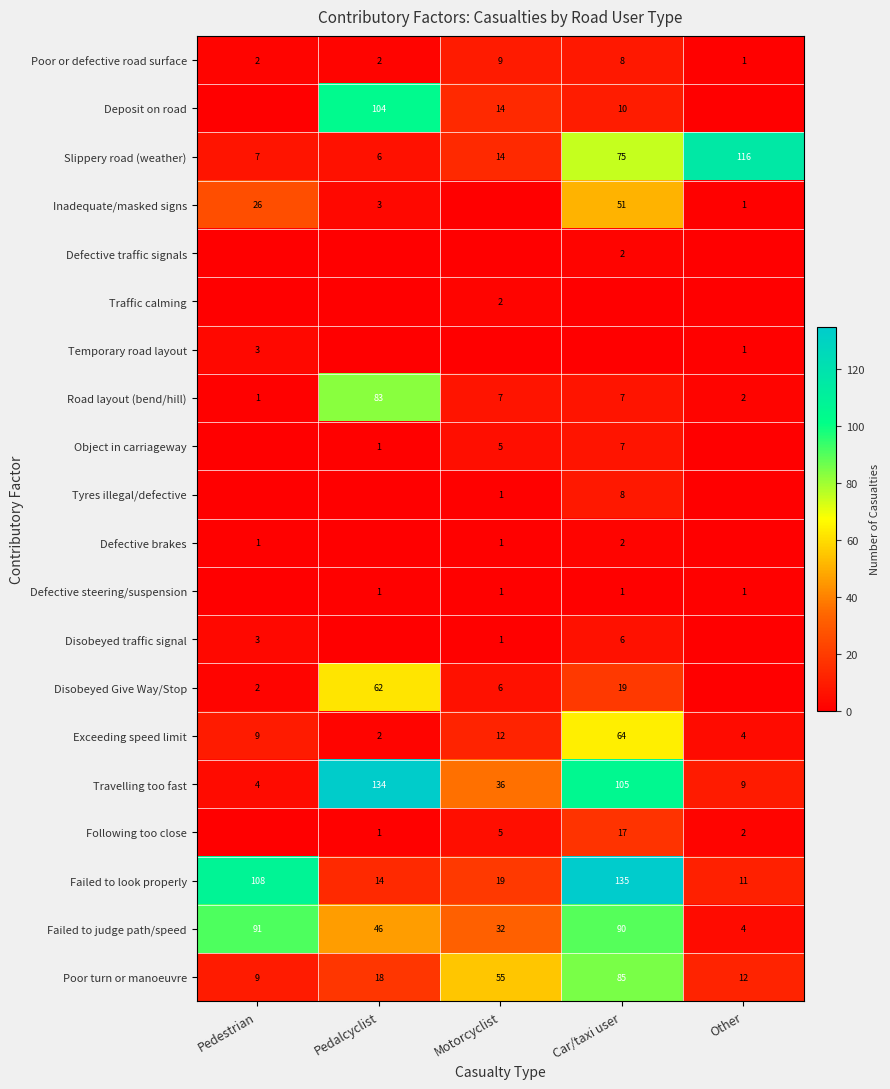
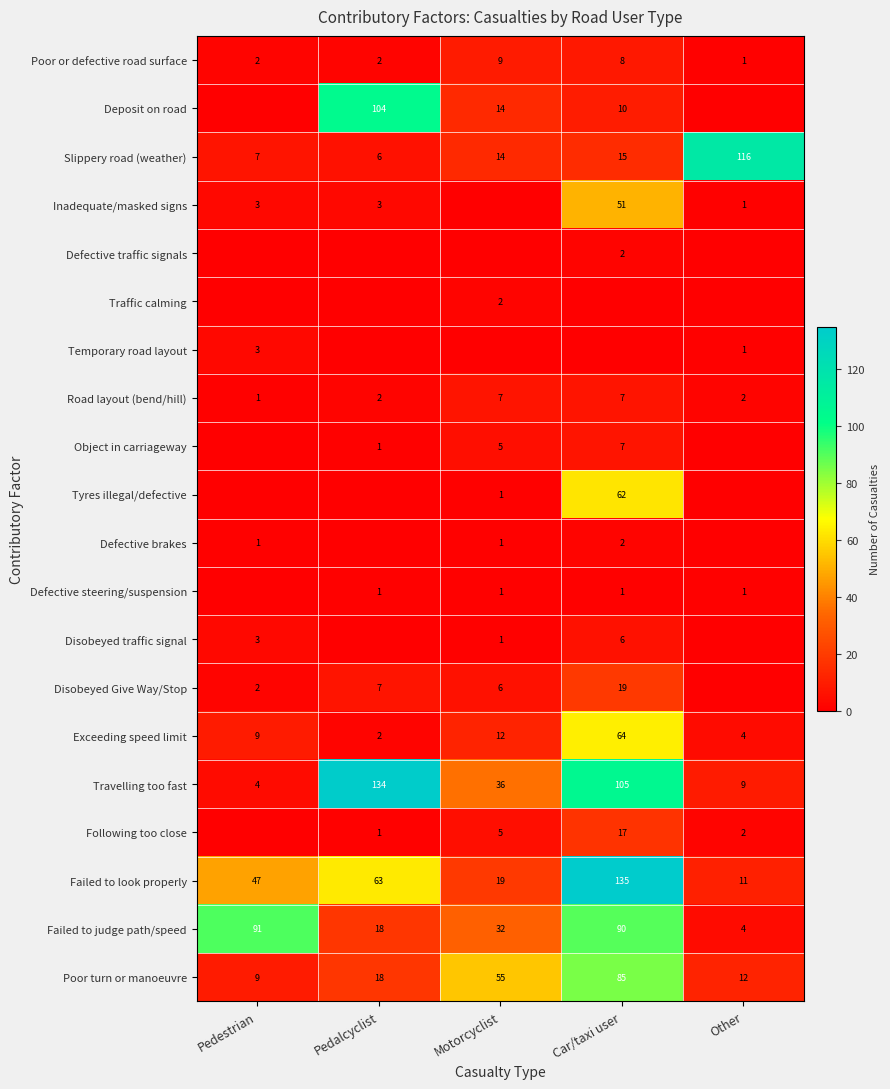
Slippery road (weather), Car/taxi user: 75 -> 15
Inadequate/masked signs, Pedestrian: 26 -> 3
Road layout (bend/hill), Pedalcyclist: 83 -> 2
Tyres illegal/defective, Car/taxi user: 8 -> 62
Disobeyed Give Way/Stop, Pedalcyclist: 62 -> 7
Failed to look properly, Pedestrian: 108 -> 47
Failed to look properly, Pedalcyclist: 14 -> 63
Failed to judge path/speed, Pedalcyclist: 46 -> 18
